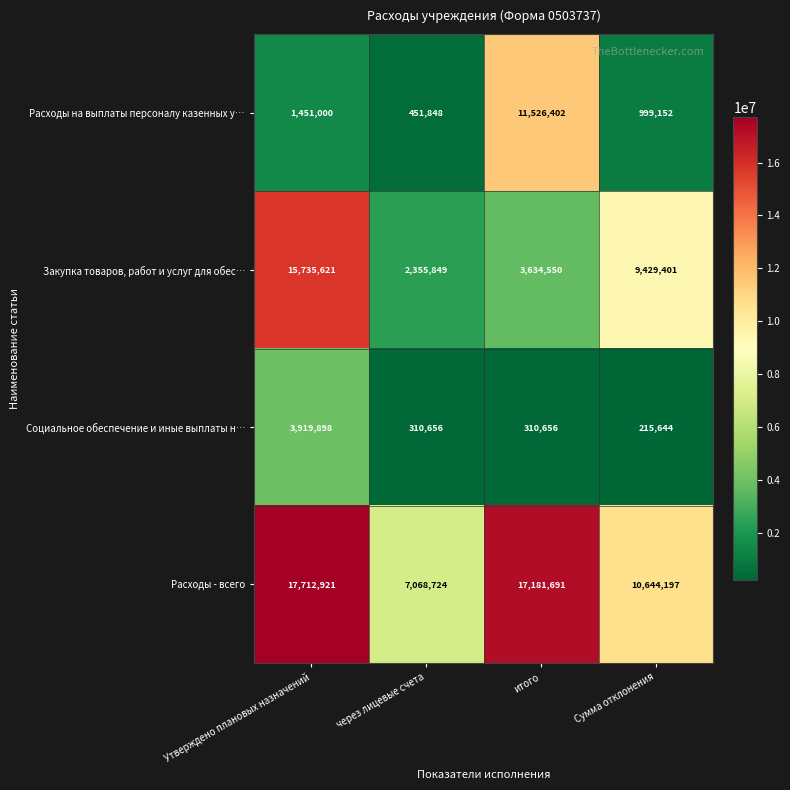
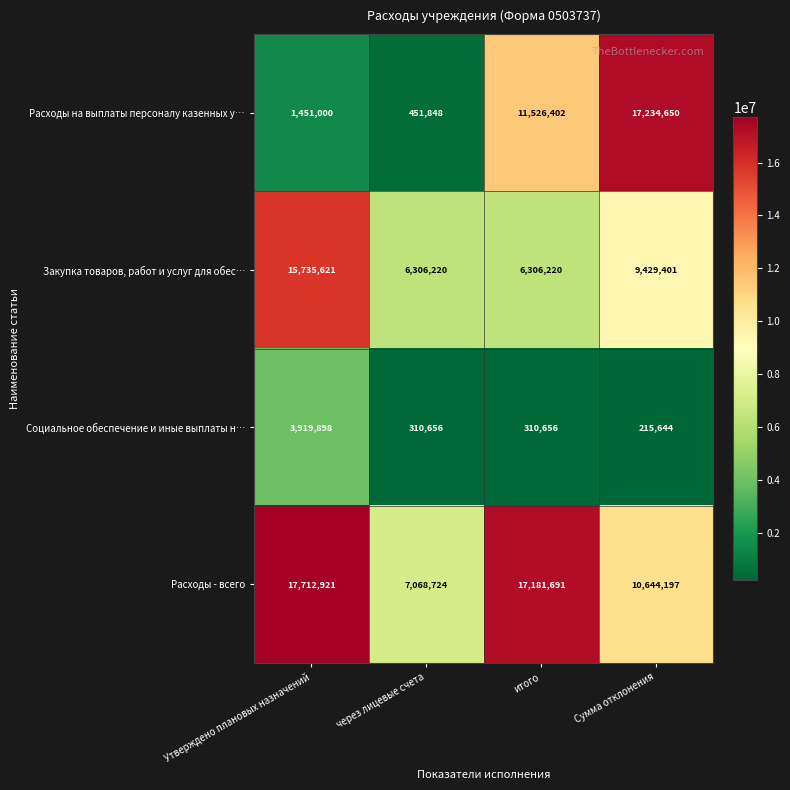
Расходы на выплаты персоналу казенных у…, Сумма отклонения: 999,152 -> 17,234,650
Закупка товаров, работ и услуг для обес…, через лицевые счета: 2,355,849 -> 6,306,220
Закупка товаров, работ и услуг для обес…, итого: 3,634,550 -> 6,306,220
